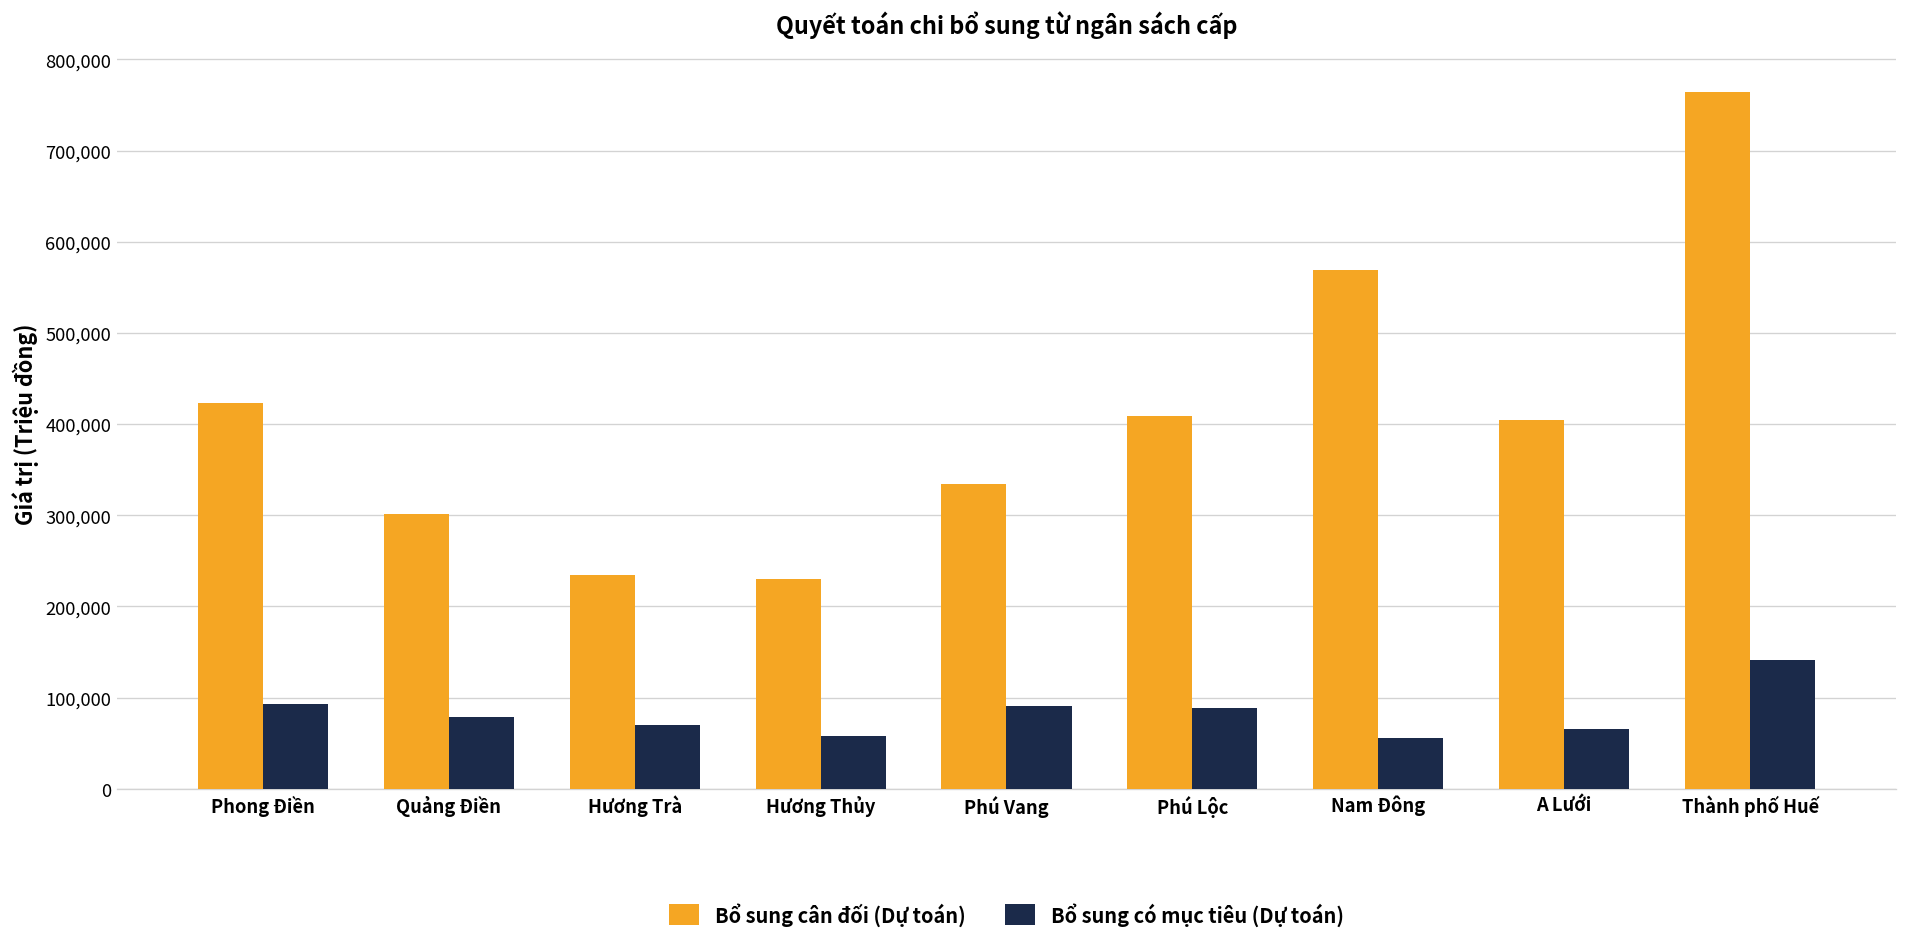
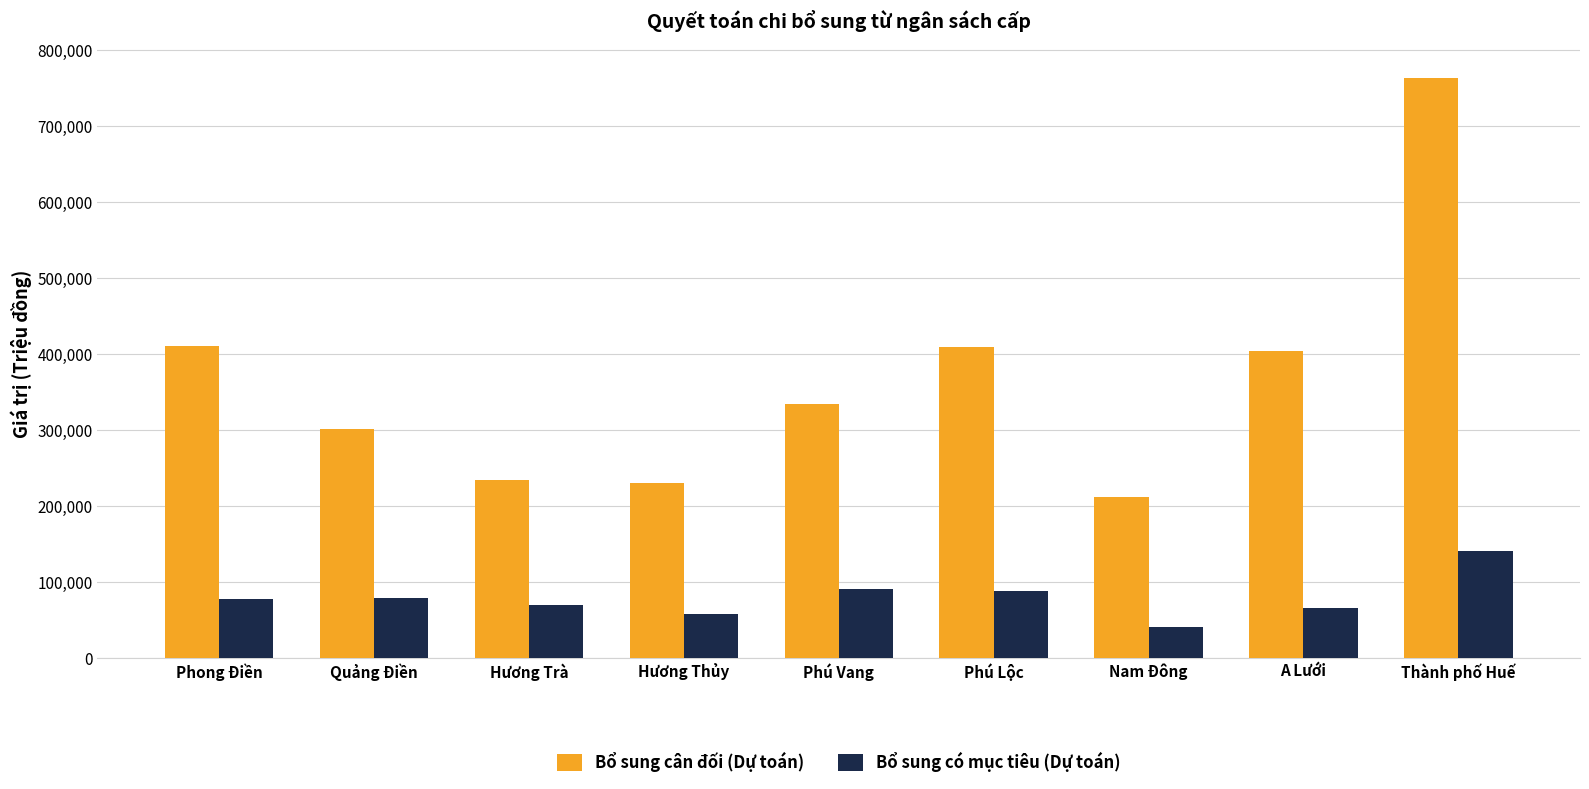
Bổ sung cân đối (Dự toán), Phong Điền: 420,000 -> 410,000
Bổ sung có mục tiêu (Dự toán), Phong Điền: 90,000 -> 80,000
Bổ sung cân đối (Dự toán), Nam Đông: 570,000 -> 210,000
Bổ sung có mục tiêu (Dự toán), Nam Đông: 60,000 -> 40,000
